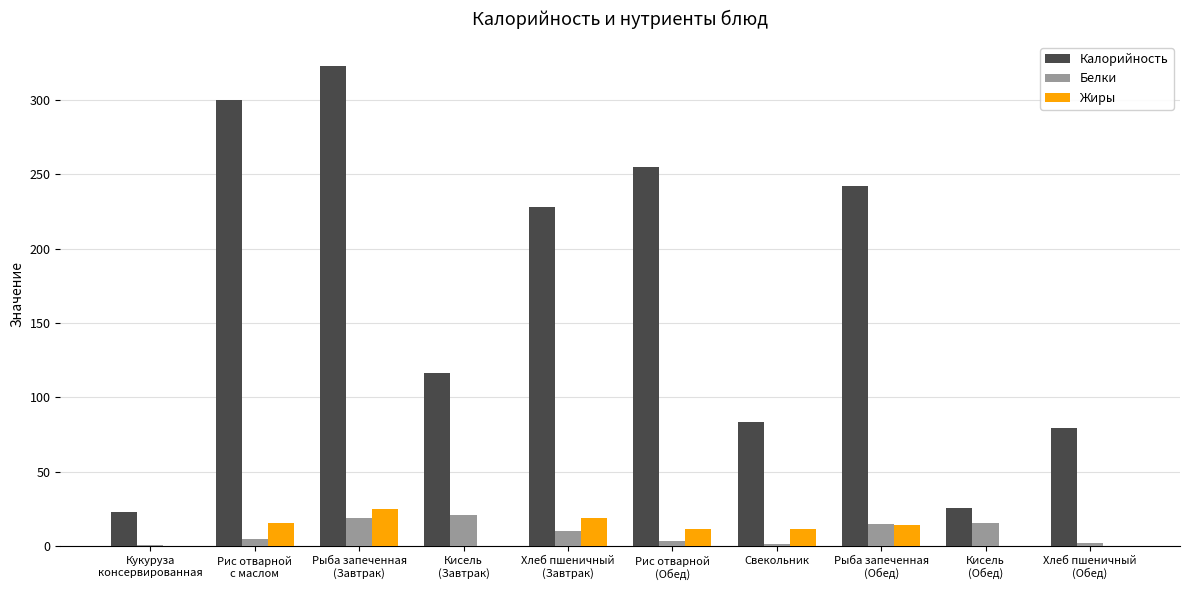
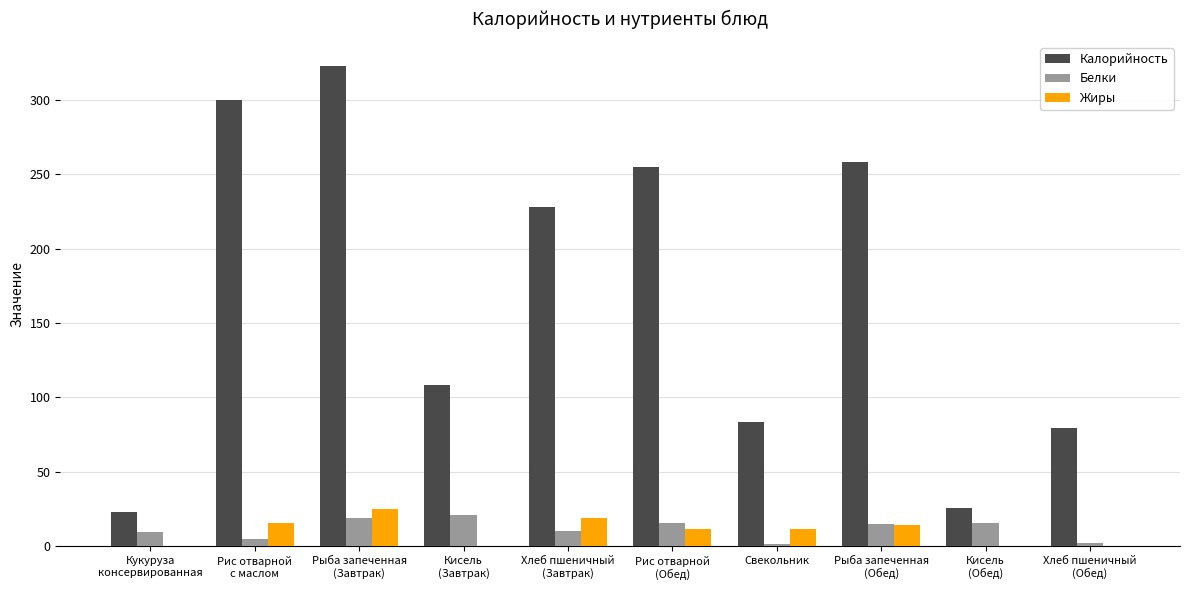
Белки, Кукуруза консервированная: 1 -> 10
Калорийность, Кисель (Завтрак): 116 -> 109
Белки, Рис отварной (Обед): 4 -> 15
Калорийность, Рыба запеченная (Обед): 242 -> 258
